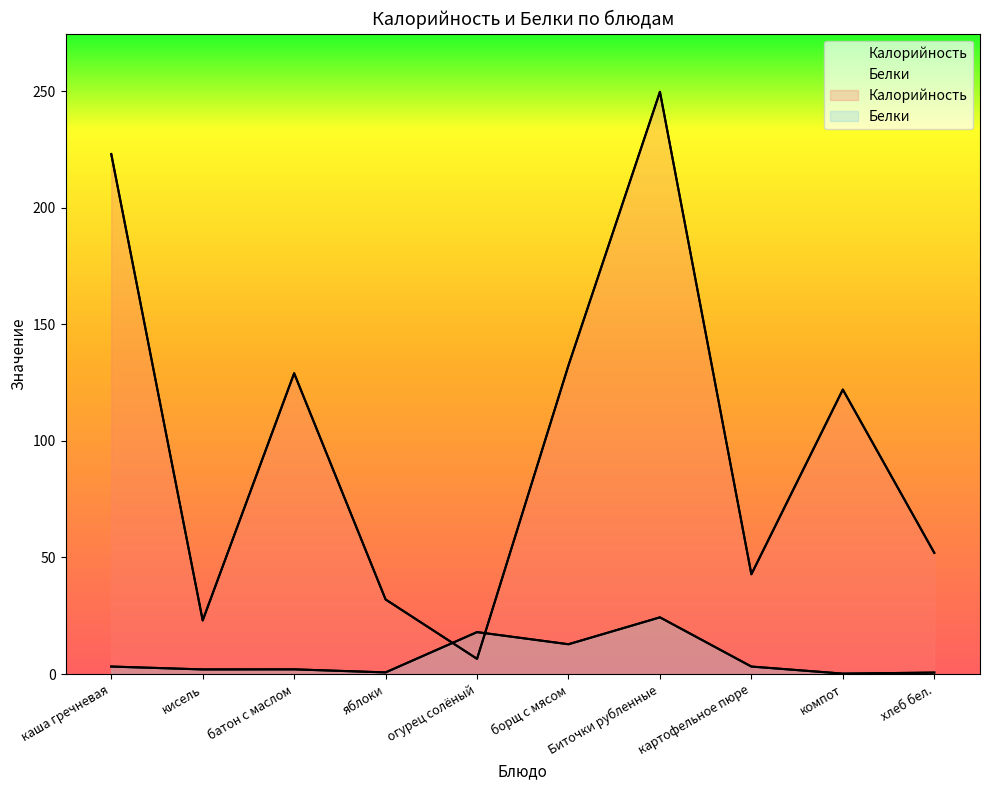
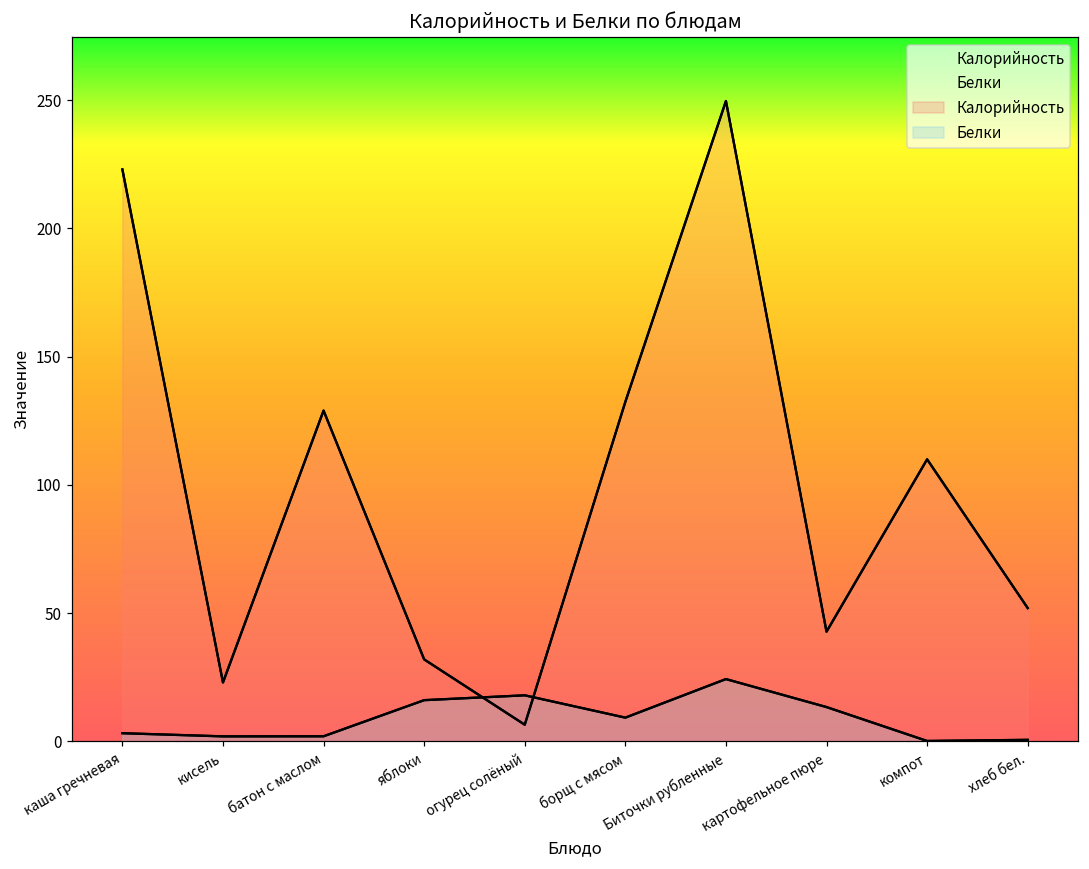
Белки, яблоки: 1 -> 16
Белки, борщ с мясом: 13 -> 9
Белки, картофельное пюре: 3 -> 13
Калорийность, компот: 122 -> 110
